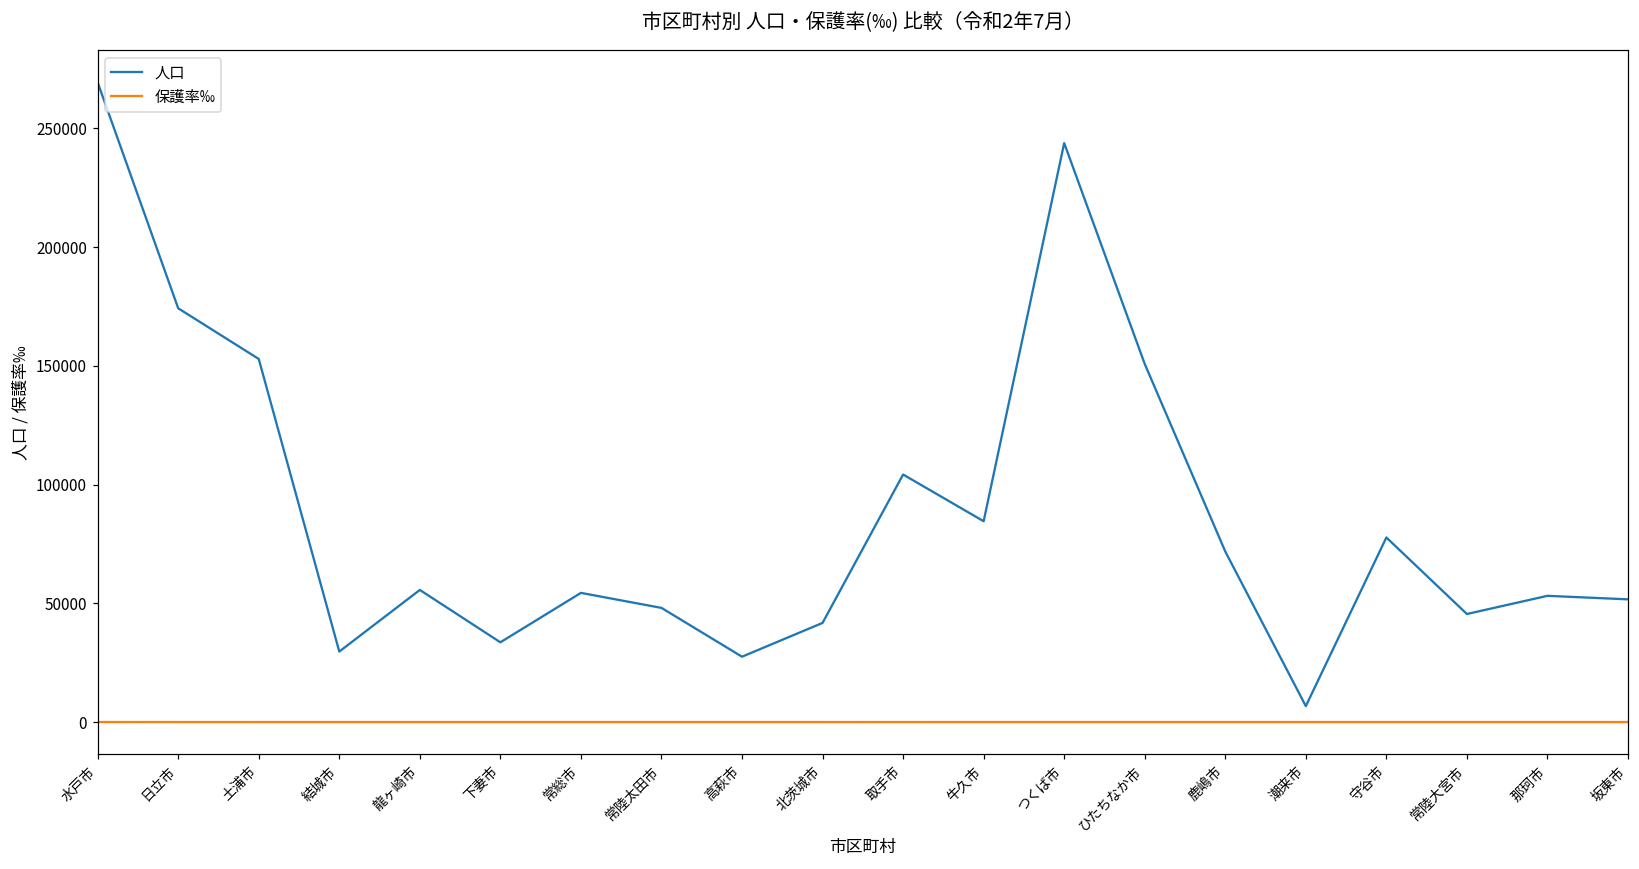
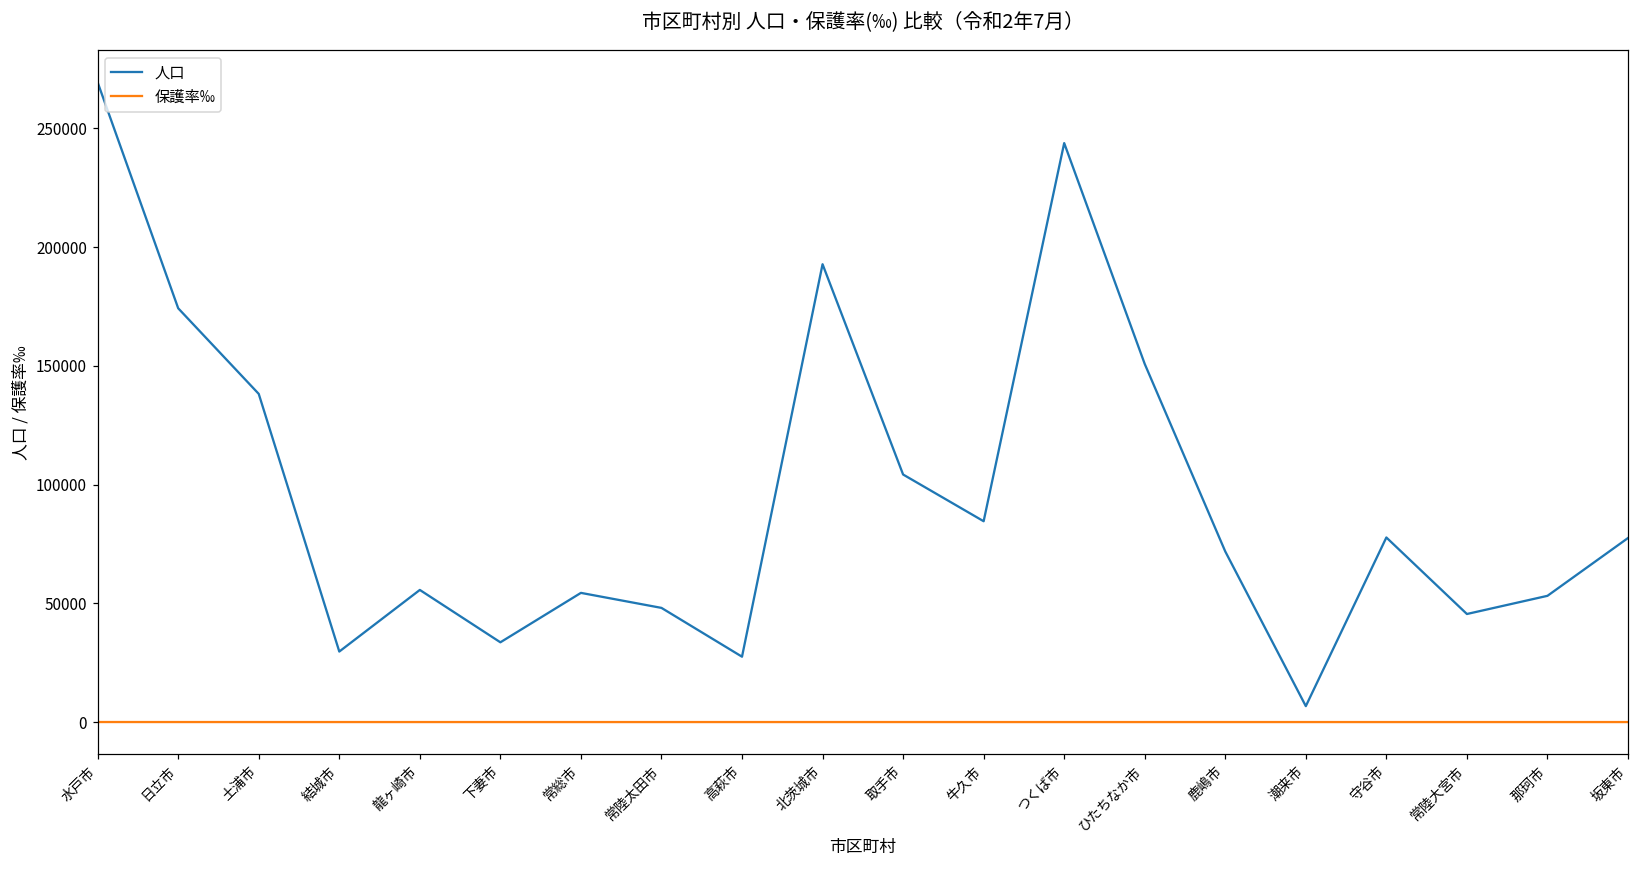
人口, 土浦市: 153000 -> 138000
人口, 北茨城市: 42000 -> 193000
人口, 坂東市: 52000 -> 77000
